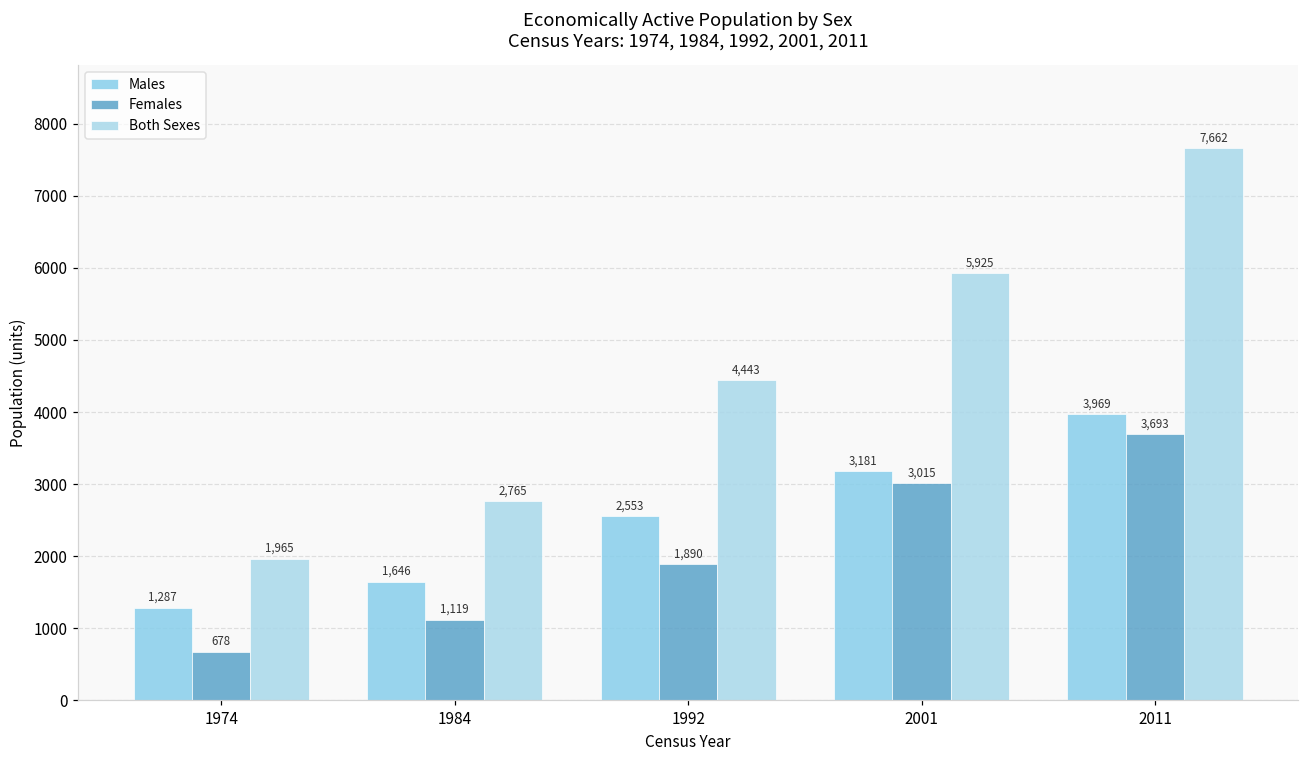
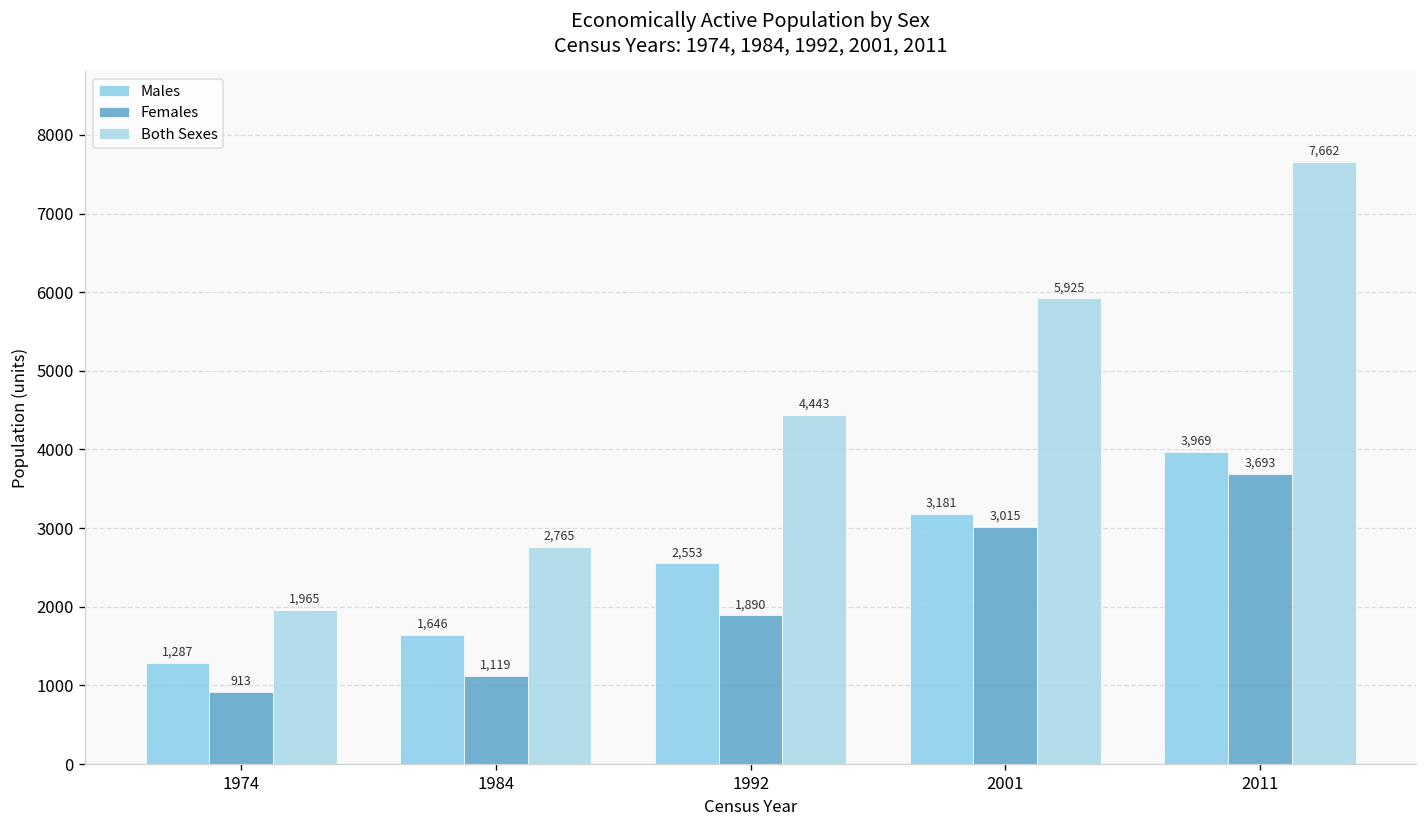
Females, 1974: 678 -> 913
